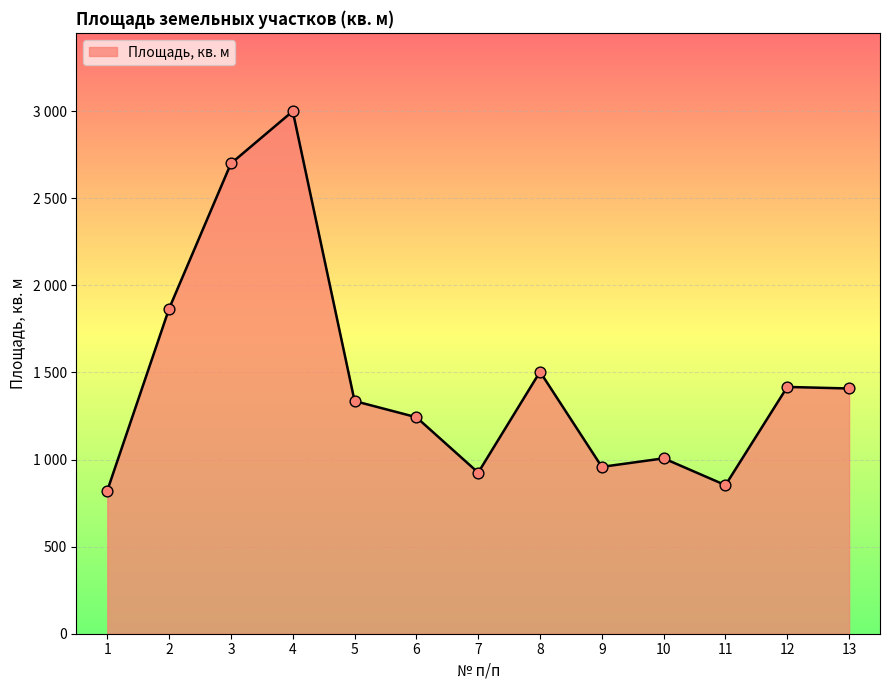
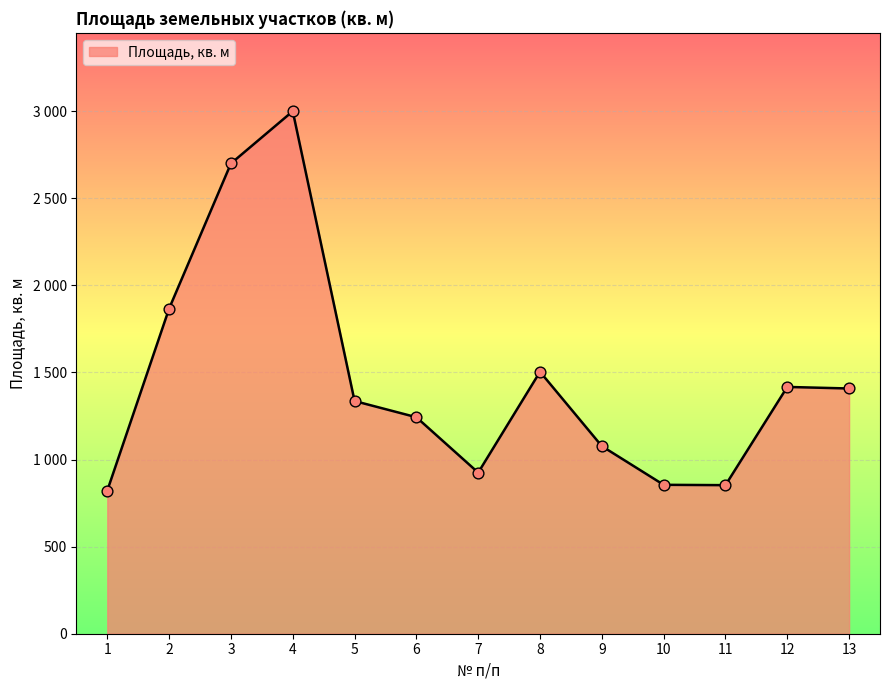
9: 960 -> 1080
10: 1010 -> 860
